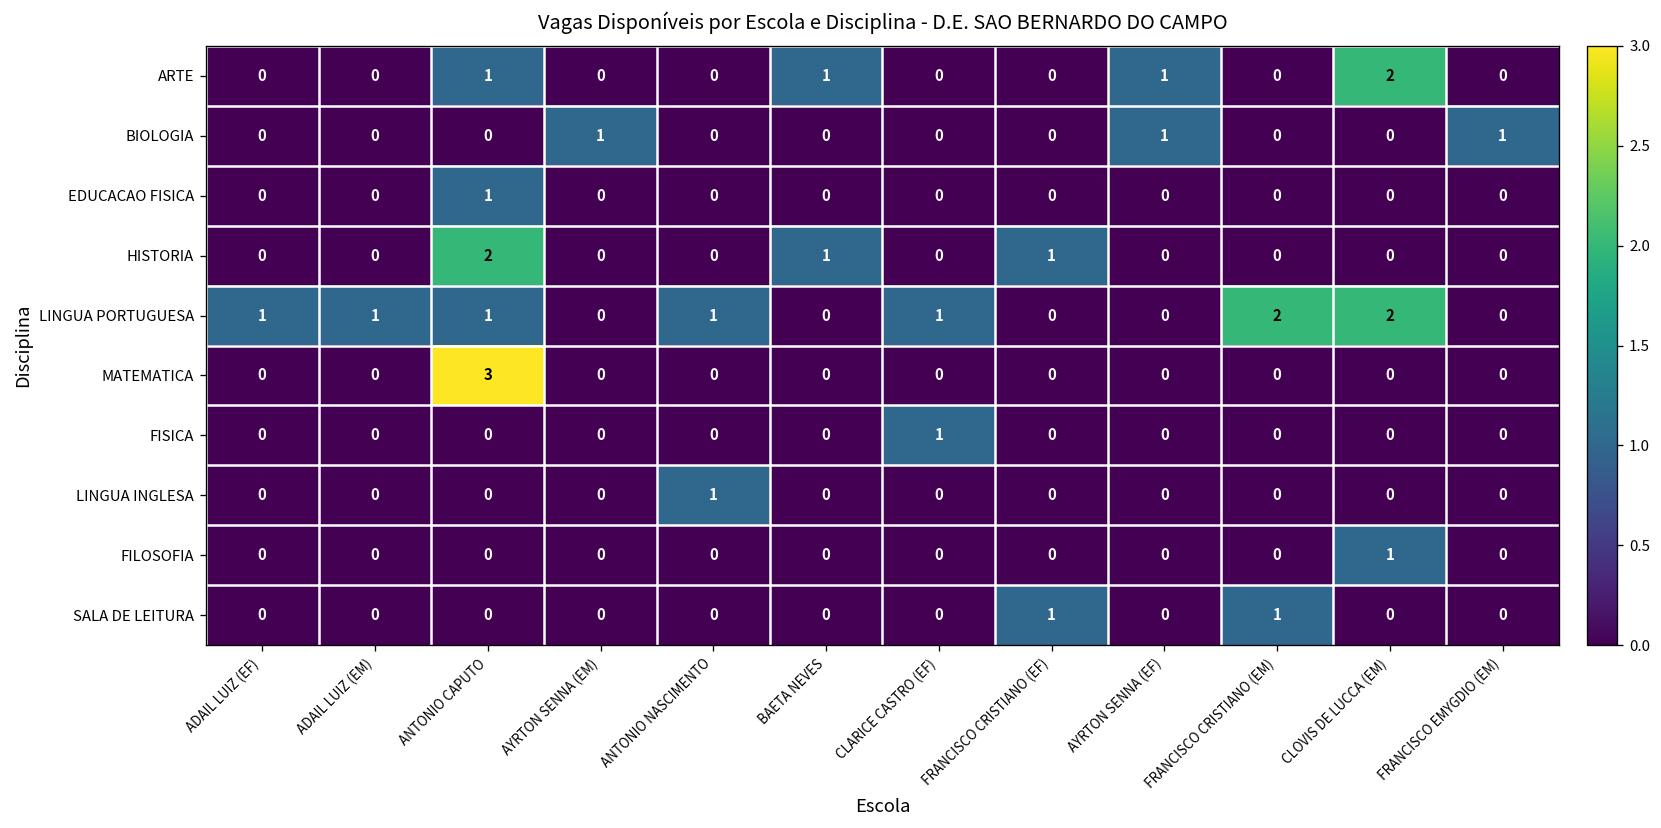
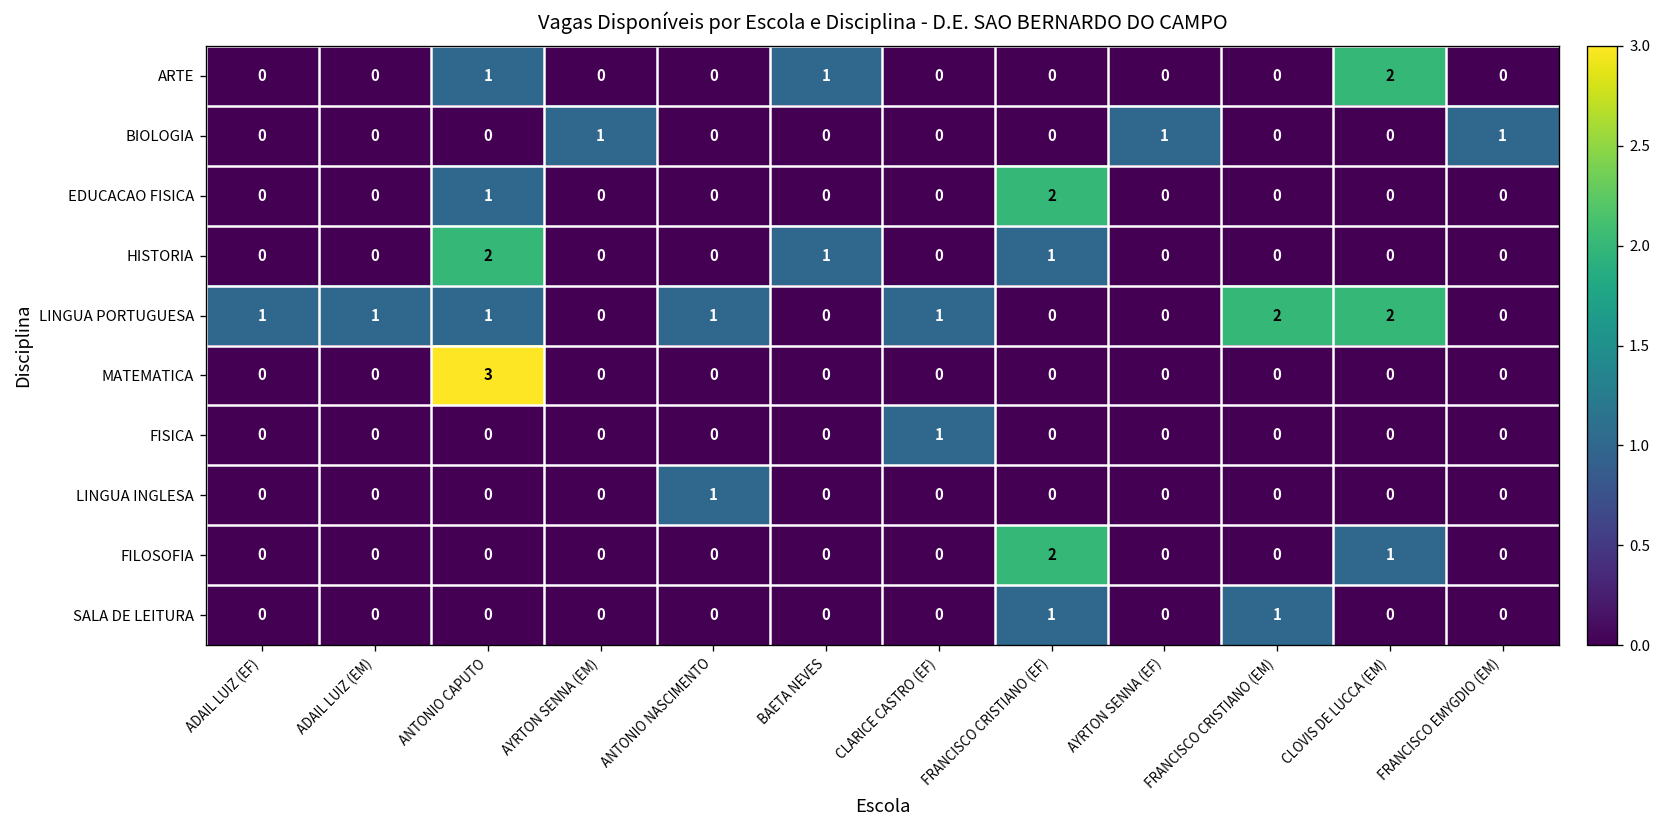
ARTE, AYRTON SENNA (EF): 1 -> 0
EDUCACAO FISICA, FRANCISCO CRISTIANO (EF): 0 -> 2
FILOSOFIA, FRANCISCO CRISTIANO (EF): 0 -> 2
